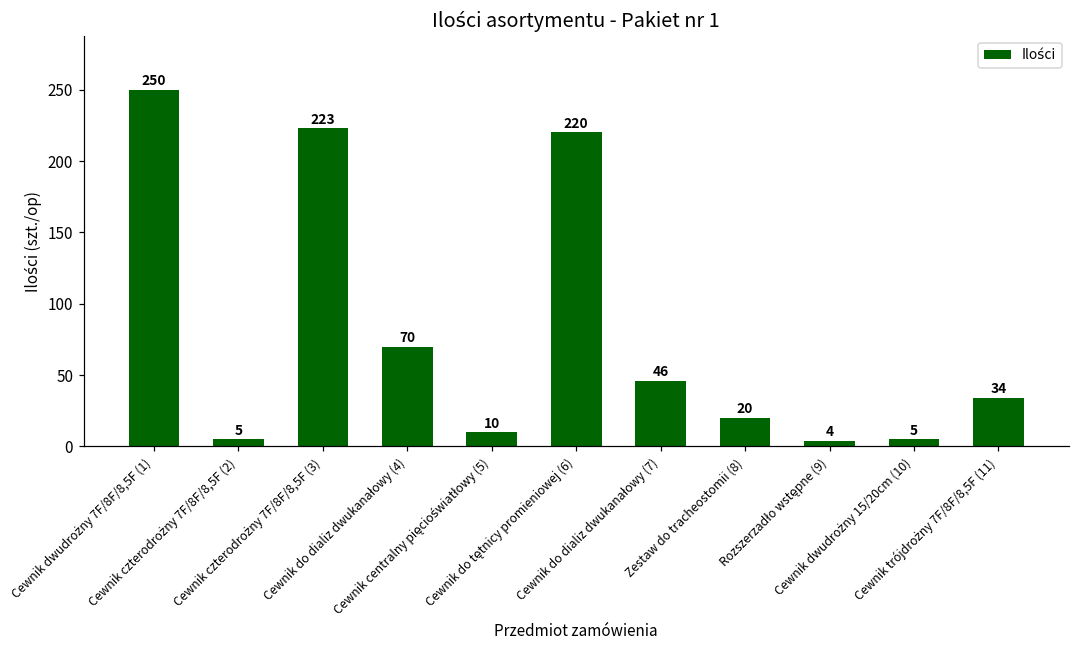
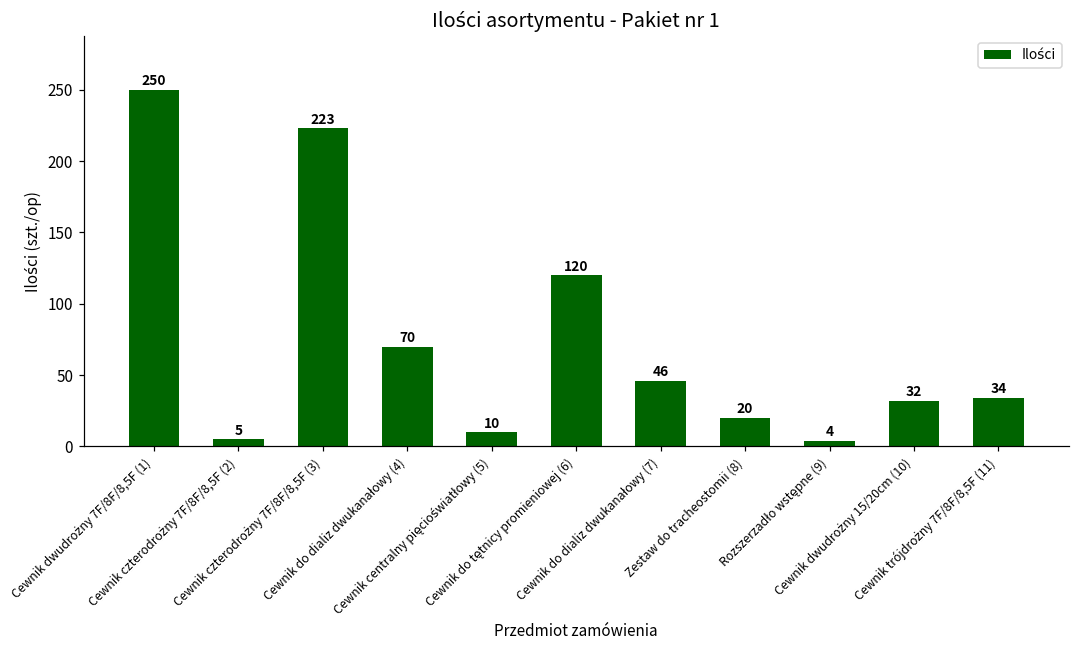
Cewnik do tętnicy promieniowej (6): 220 -> 120
Cewnik dwudrożny 15/20cm (10): 5 -> 32
